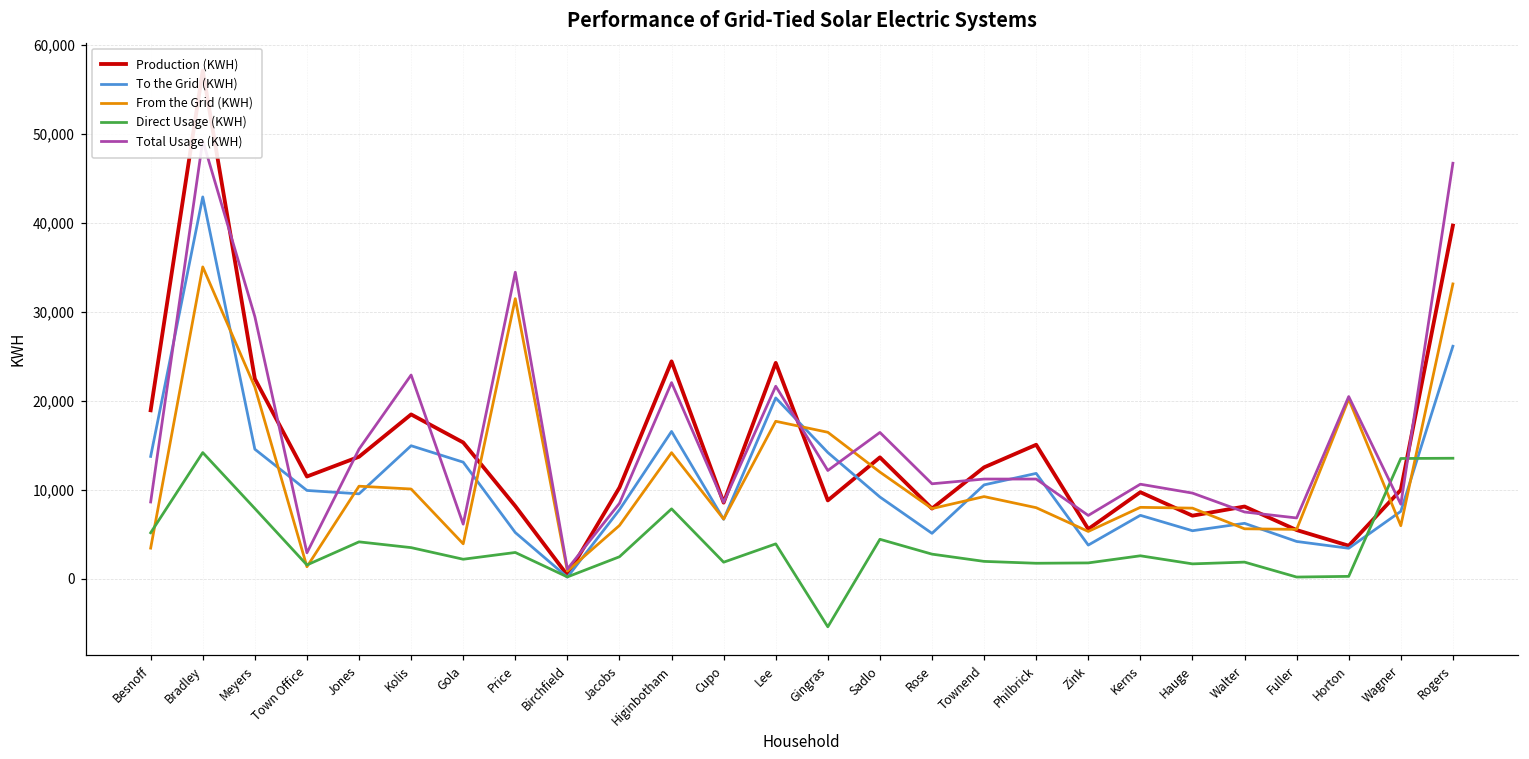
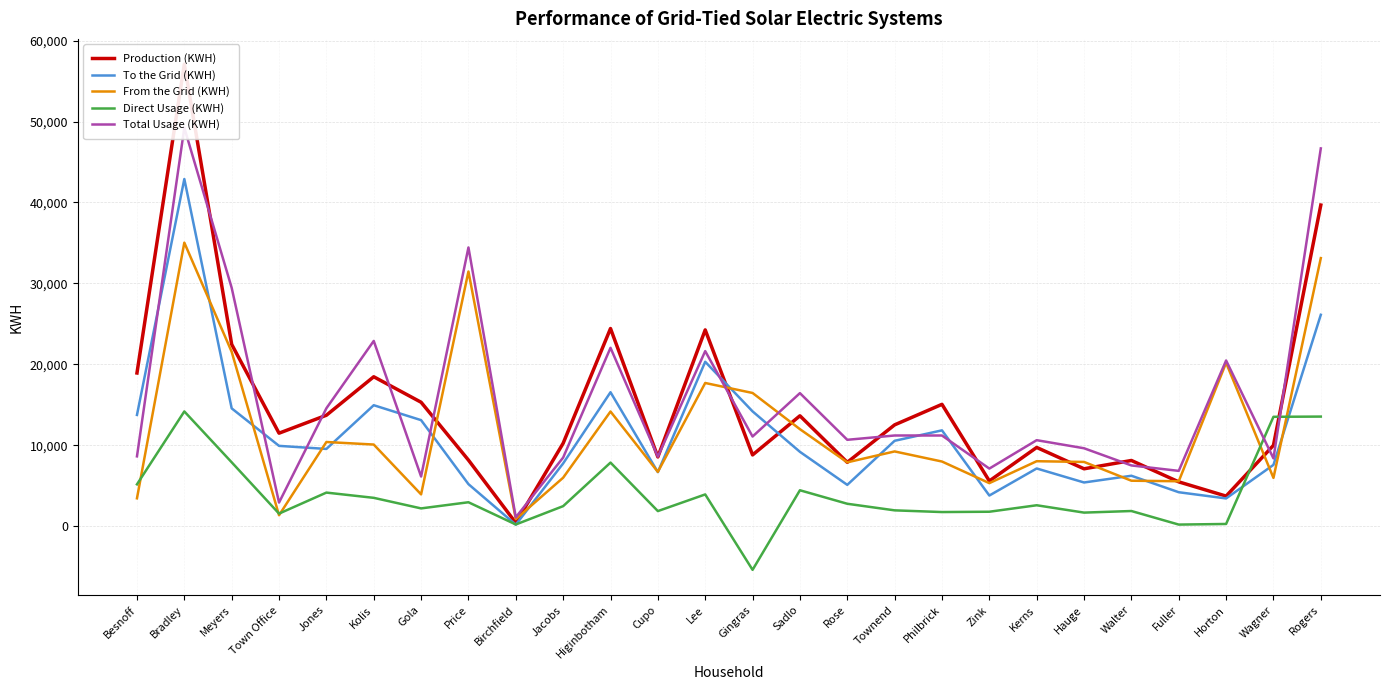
Total Usage (KWH), Gingras: 12,000 -> 11,000
